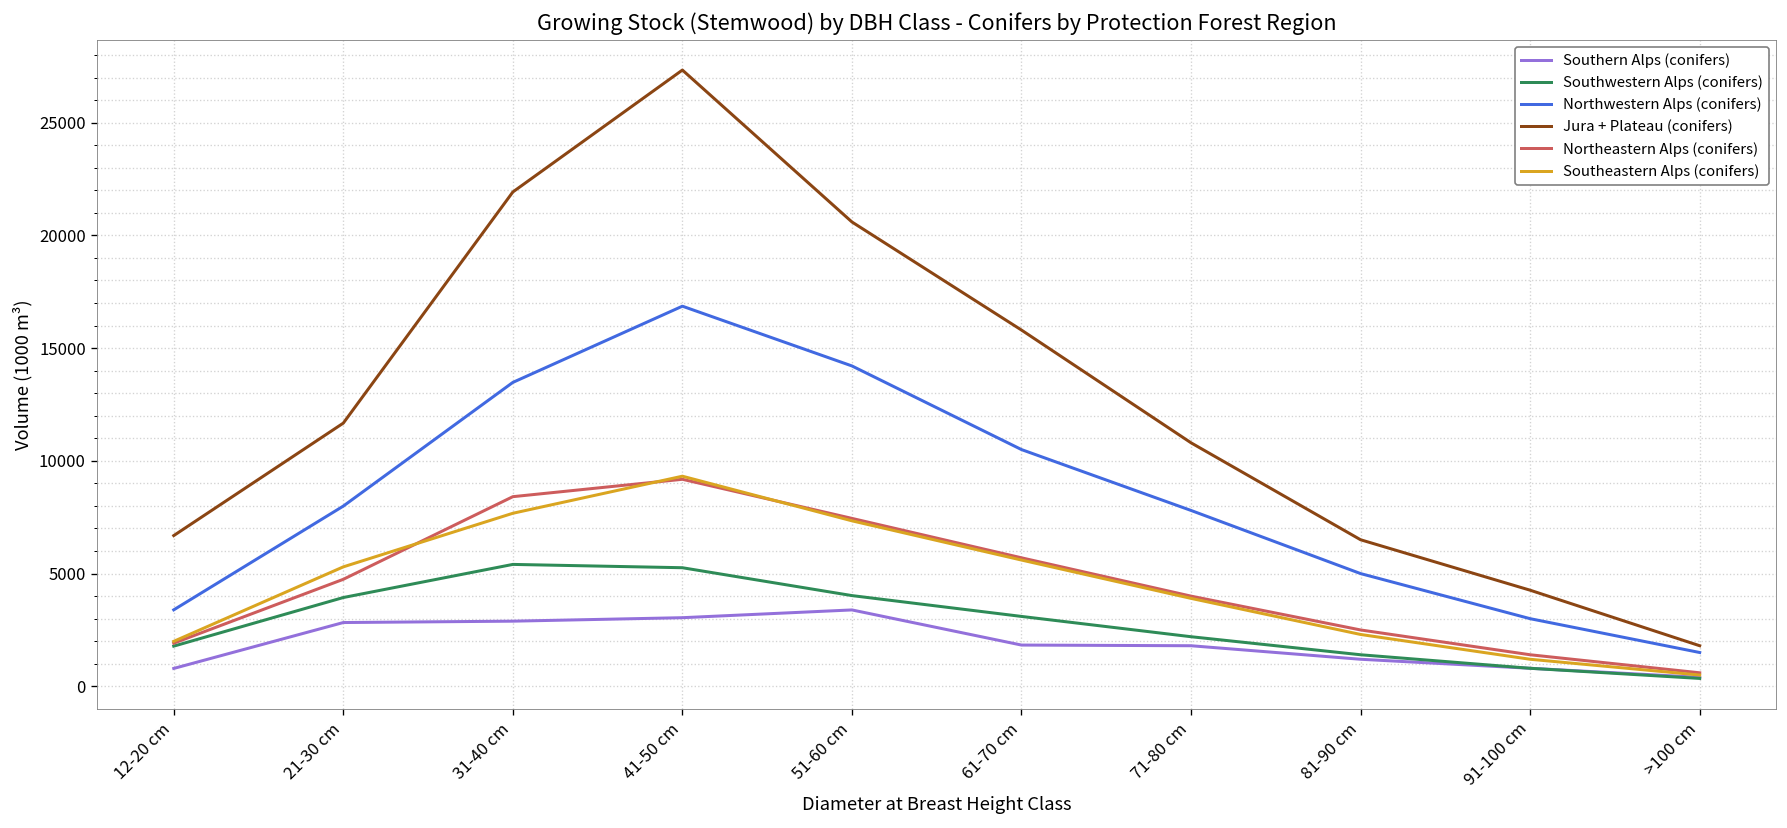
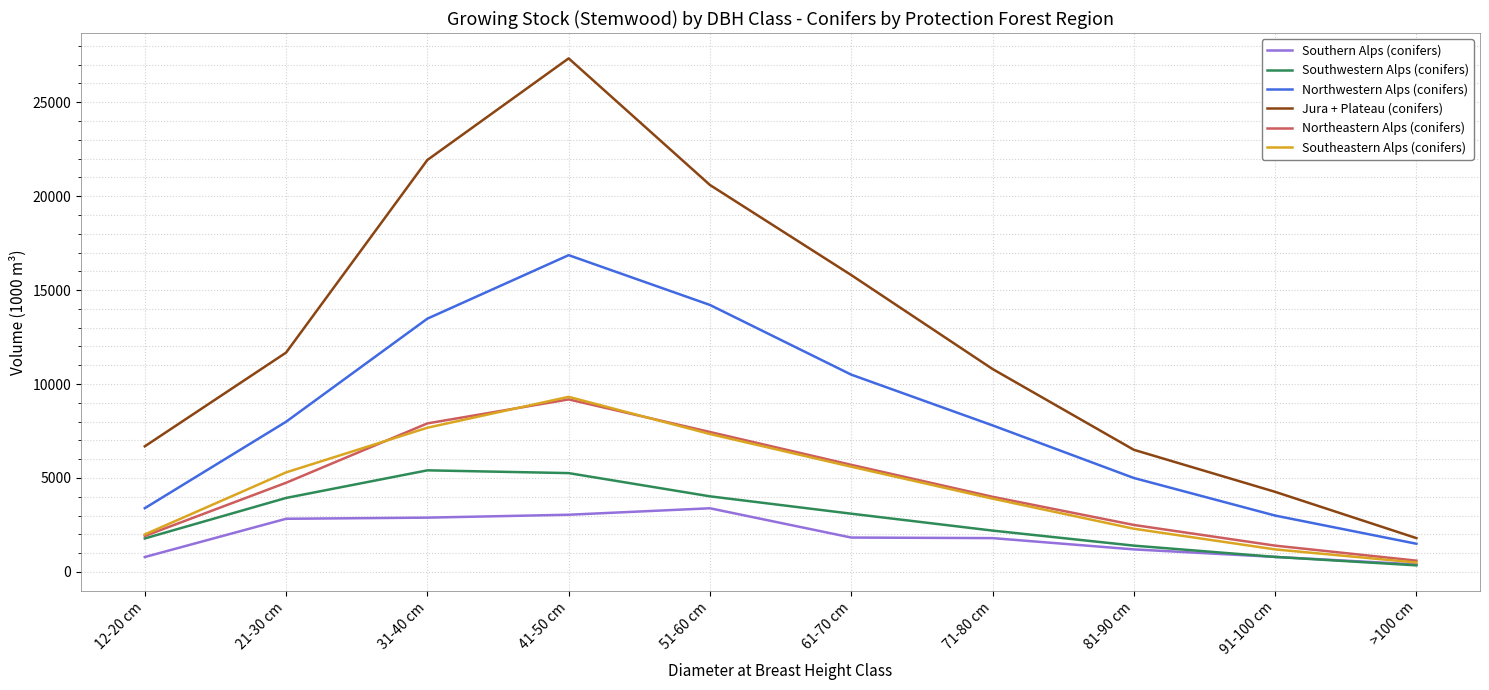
Northeastern Alps (conifers), 31-40 cm: 8400 -> 7900
